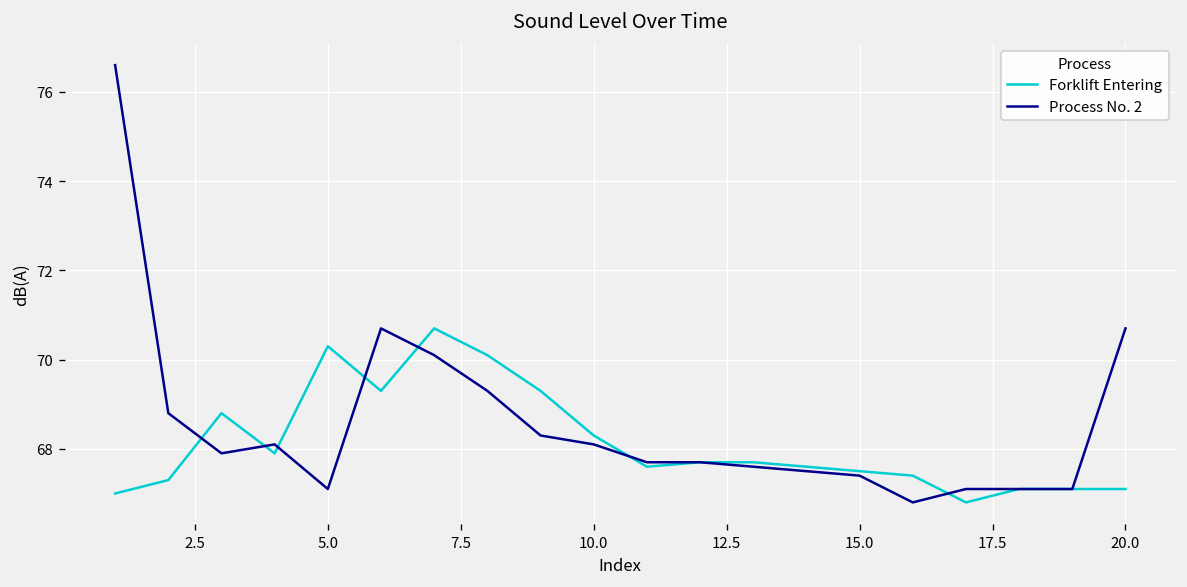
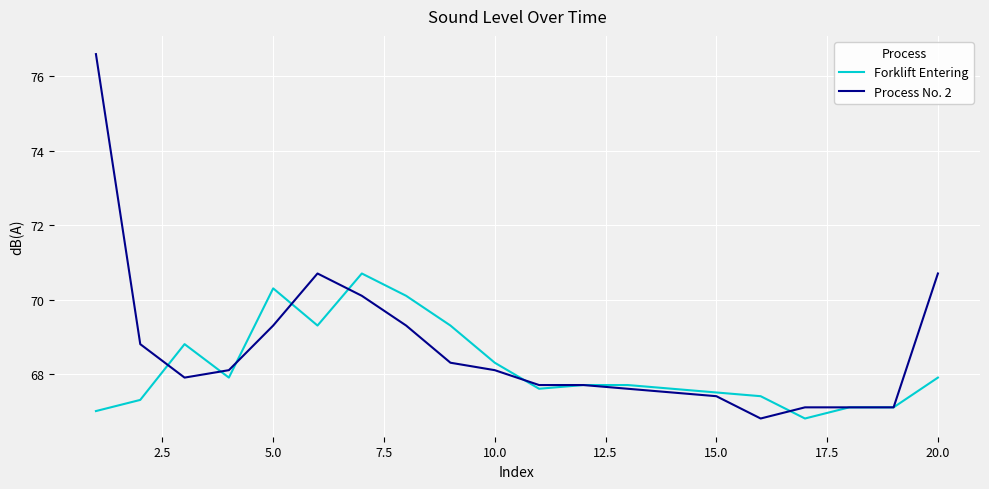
Process No. 2, 5.0: 67.1 -> 69.3
Forklift Entering, 20.0: 67.1 -> 67.9
